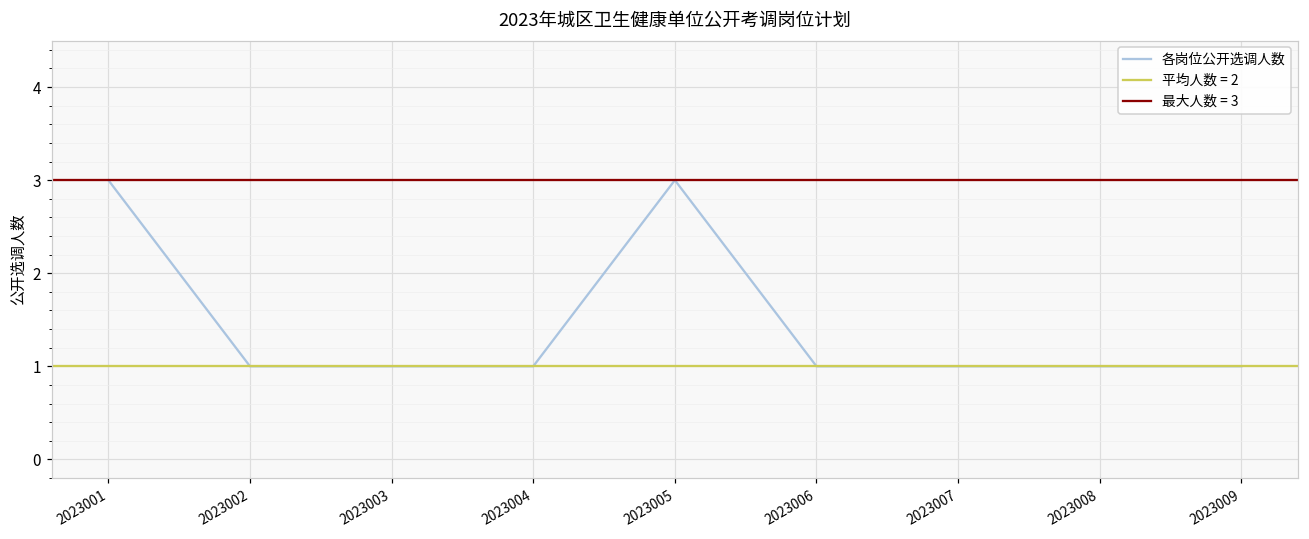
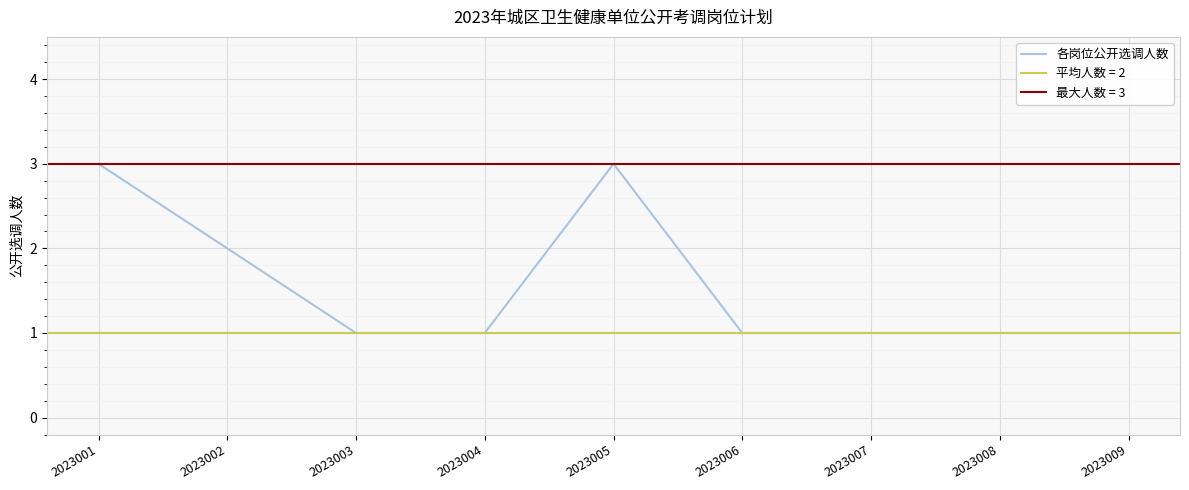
2023002: 1 -> 2
